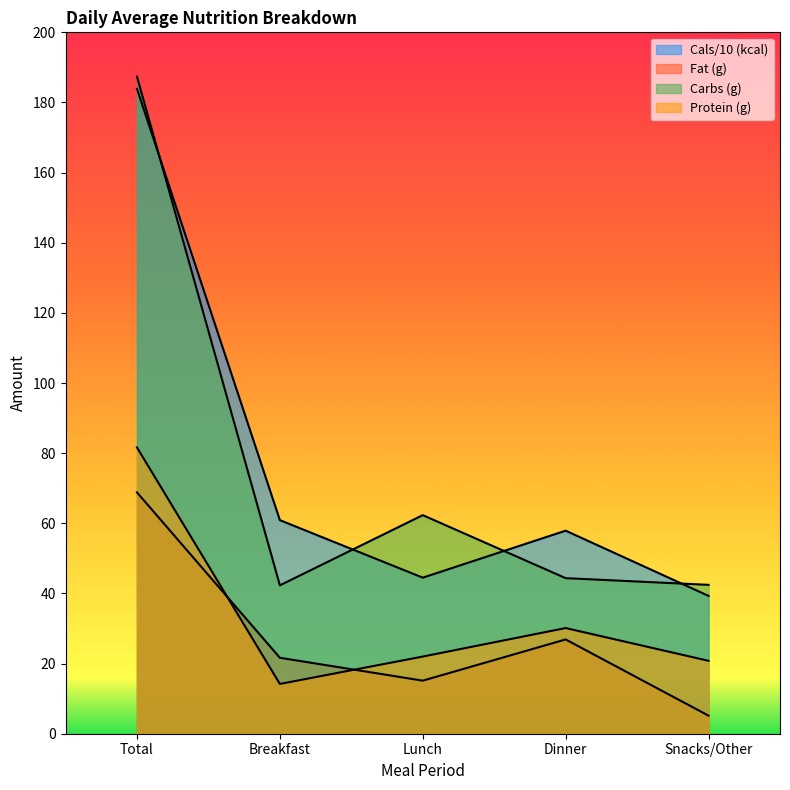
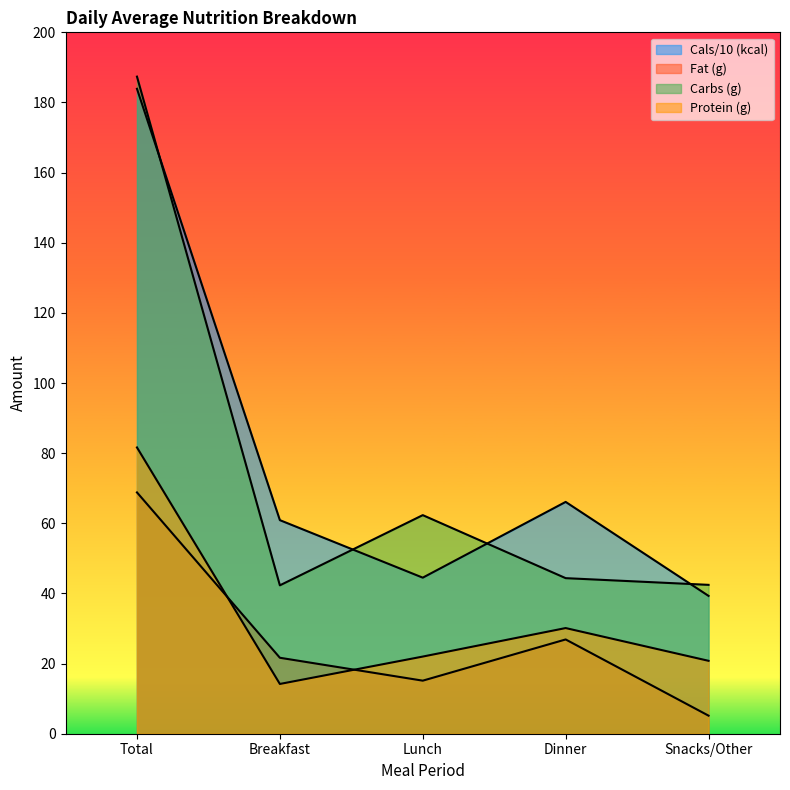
Cals/10 (kcal), Dinner: 58 -> 66
